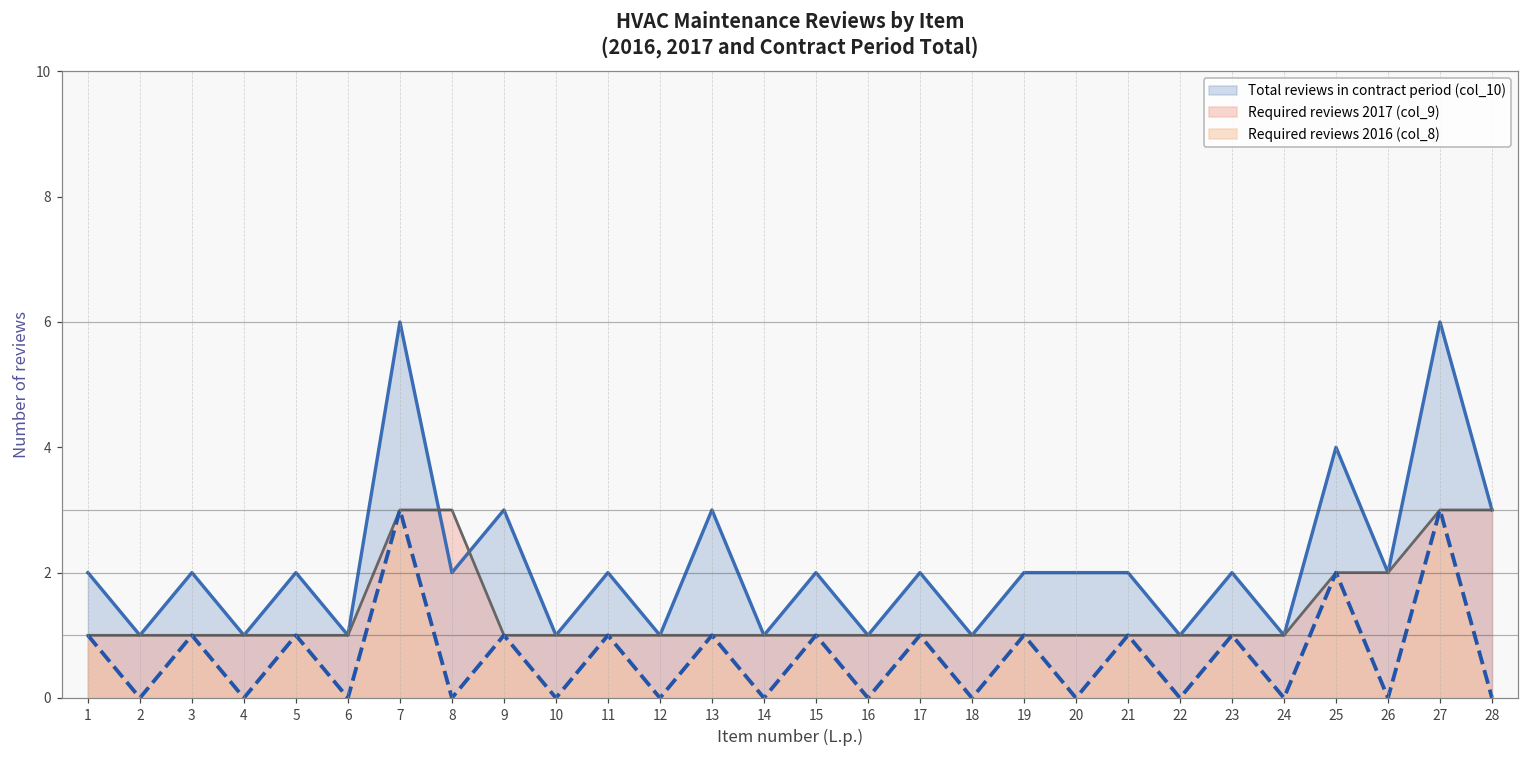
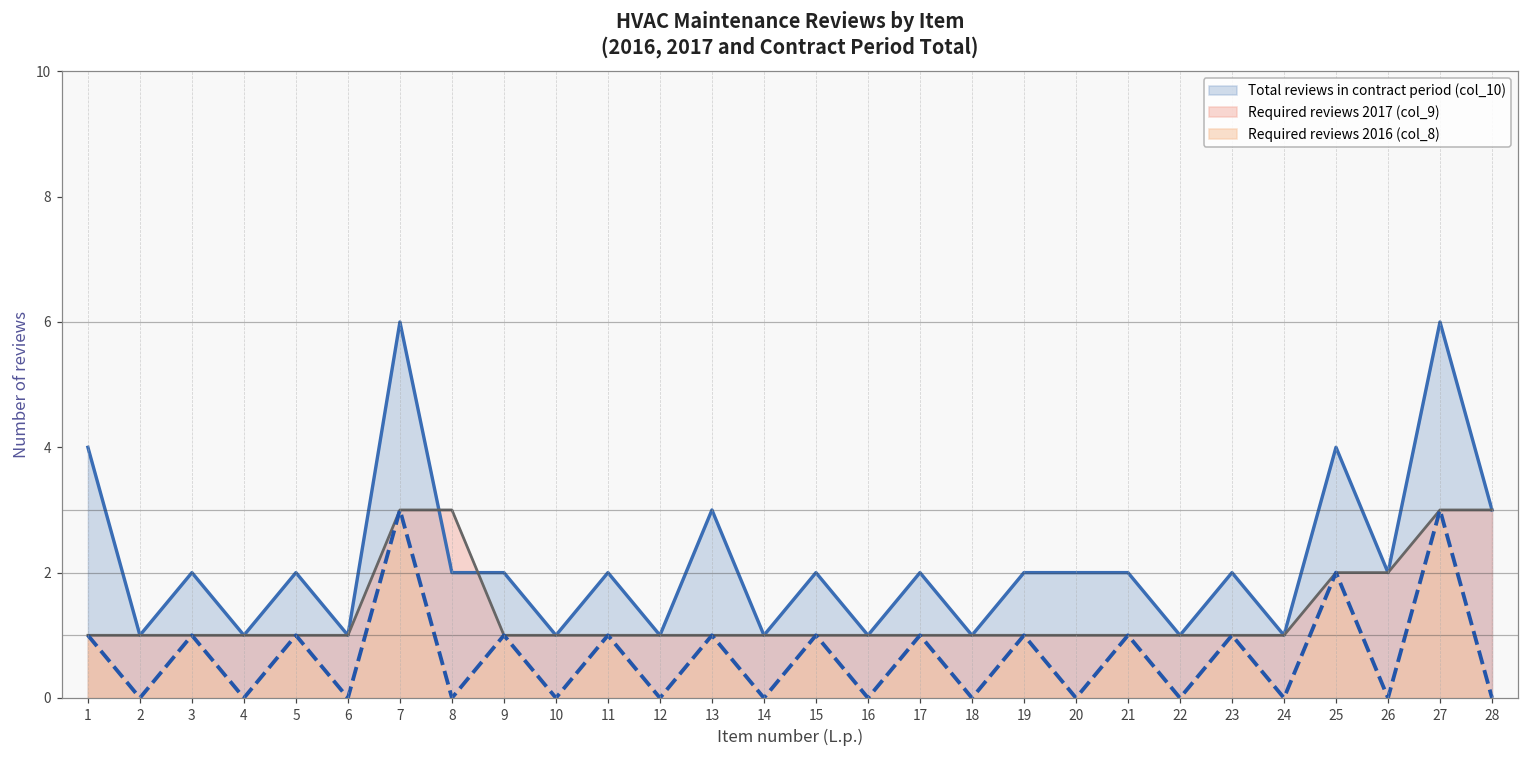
Total reviews in contract period (col_10), 1: 2 -> 4
Total reviews in contract period (col_10), 9: 3 -> 2
